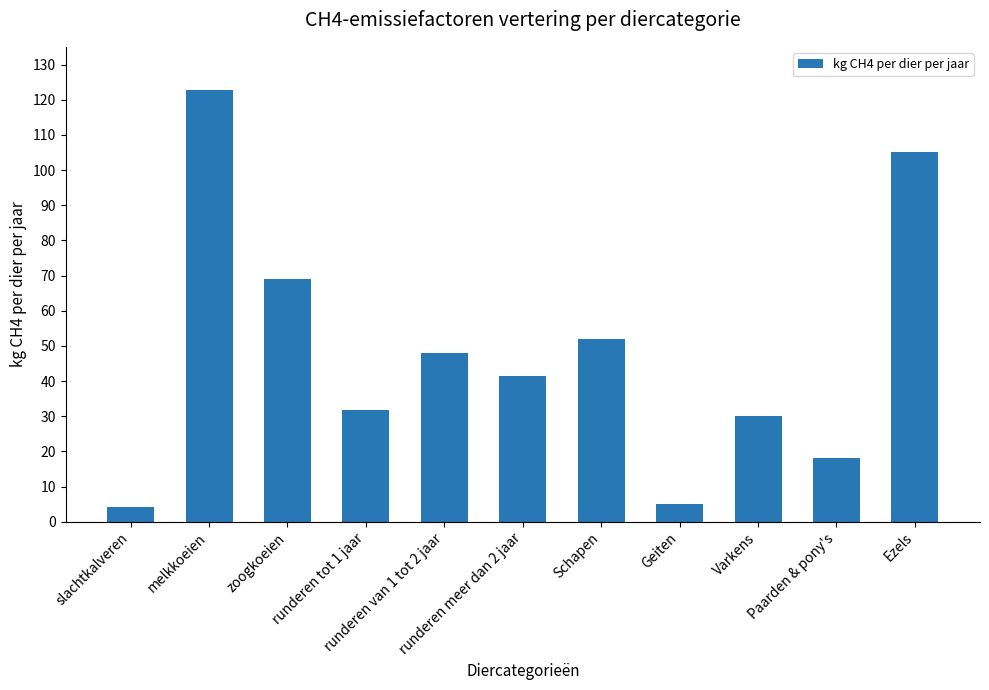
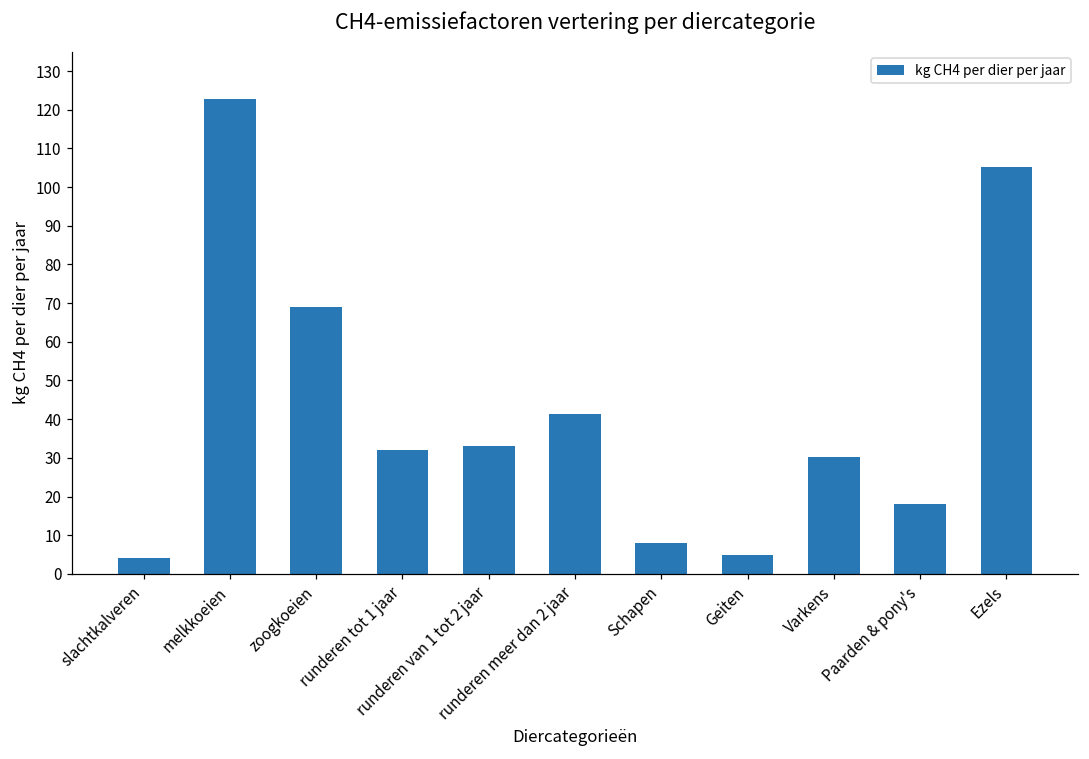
runderen van 1 tot 2 jaar: 48 -> 33
Schapen: 52 -> 8
